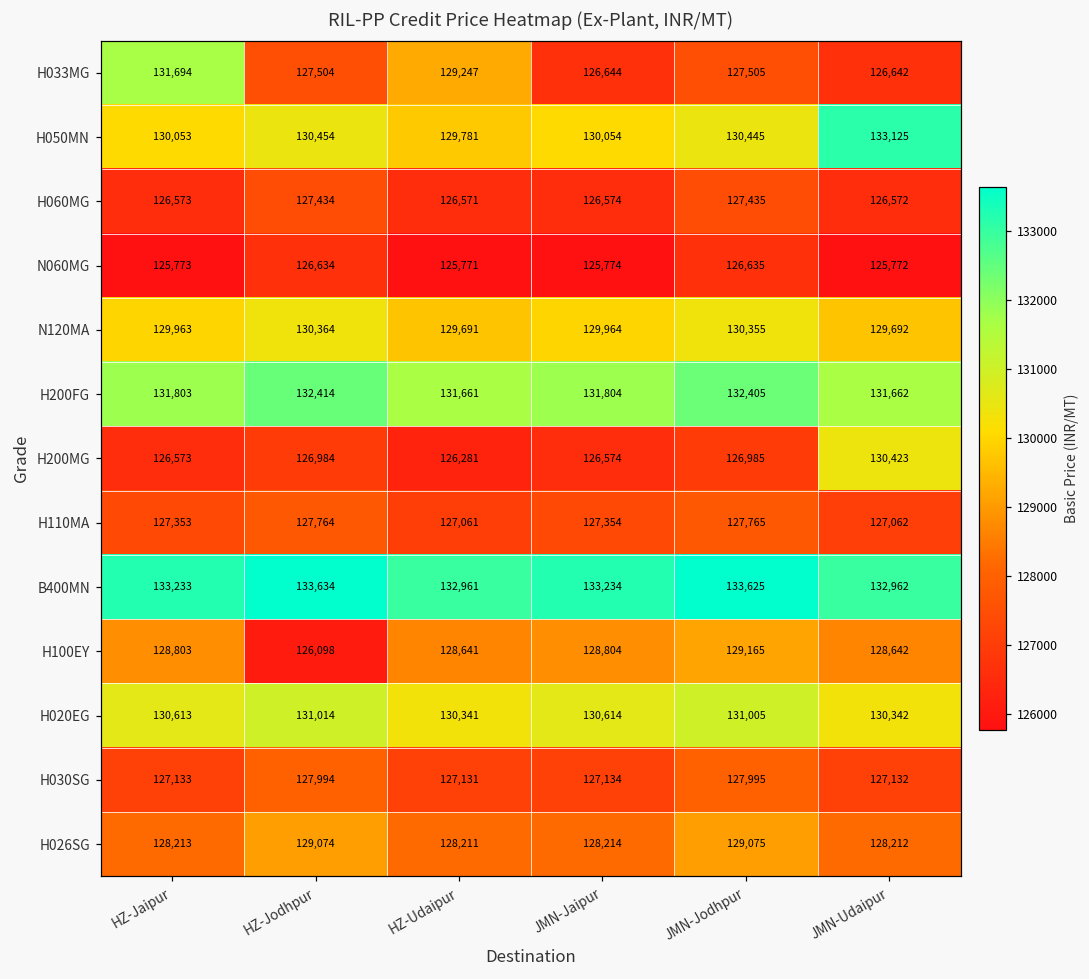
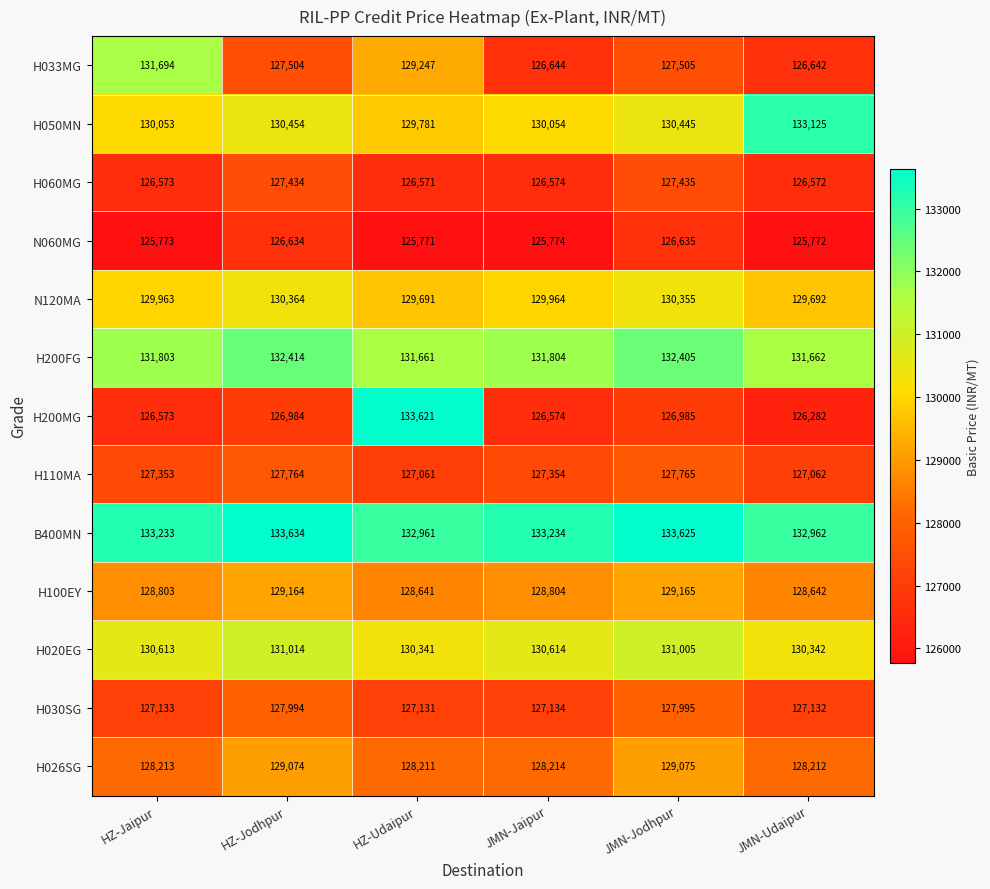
H200MG, HZ-Udaipur: 126,281 -> 133,621
H200MG, JMN-Udaipur: 130,423 -> 126,282
H100EY, HZ-Jodhpur: 126,098 -> 129,164
